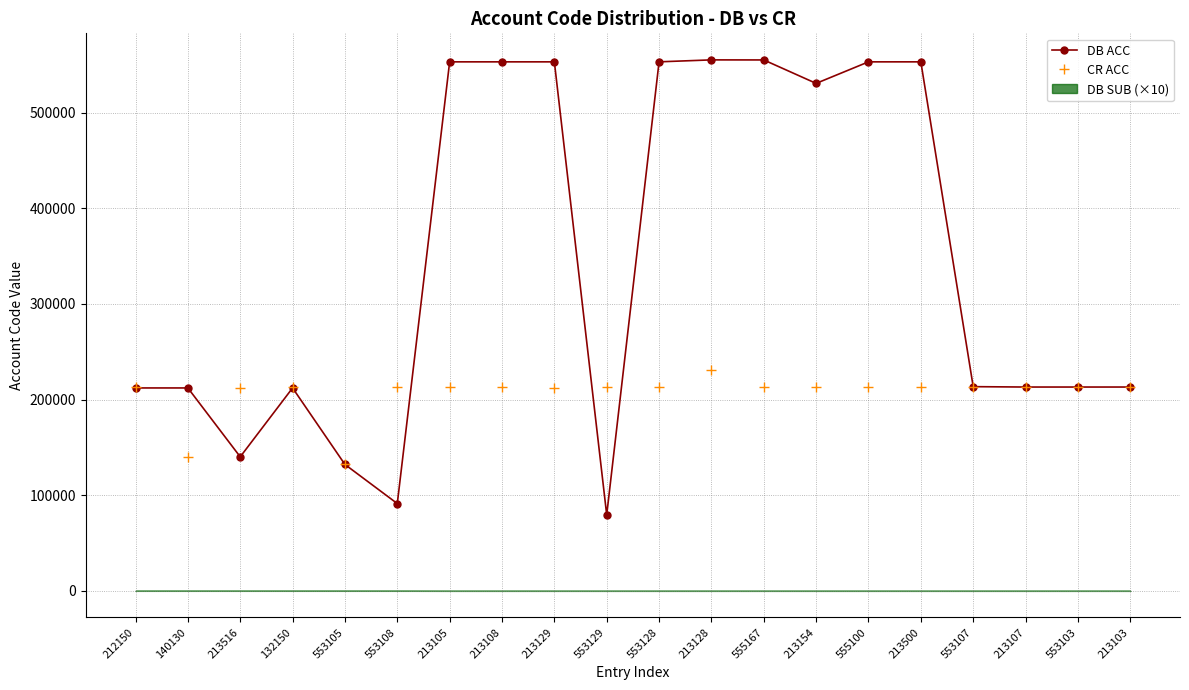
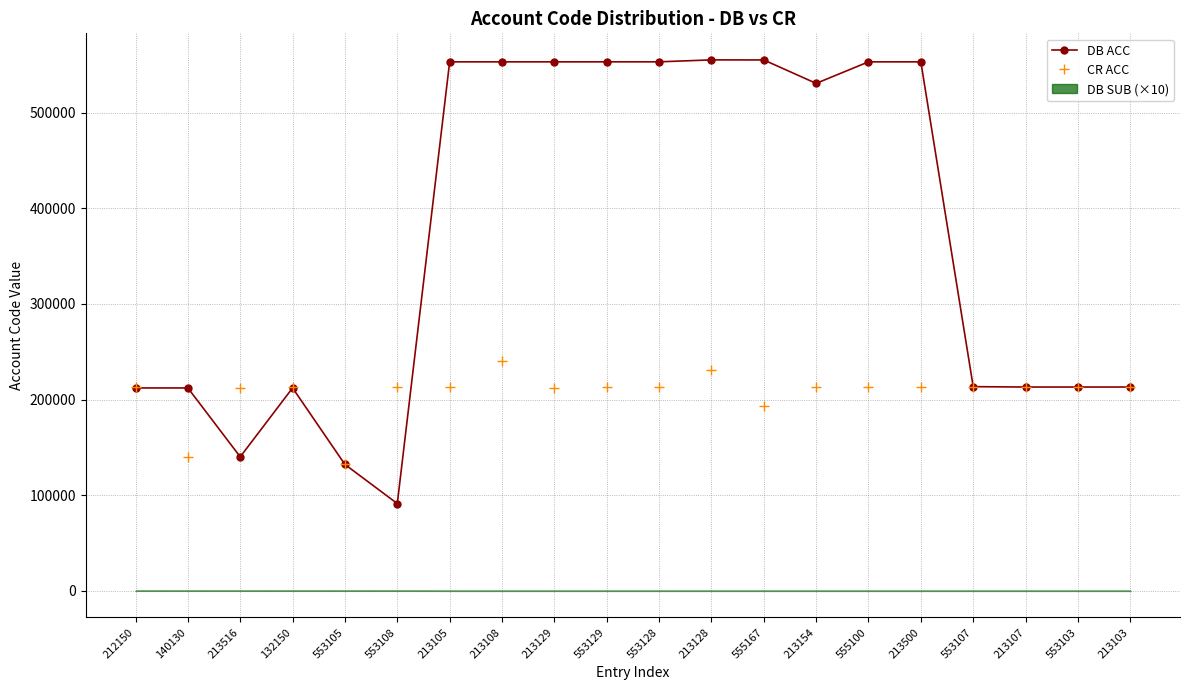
CR ACC, 213108: 210000 -> 240000
DB ACC, 553129: 80000 -> 550000
CR ACC, 555167: 210000 -> 190000
